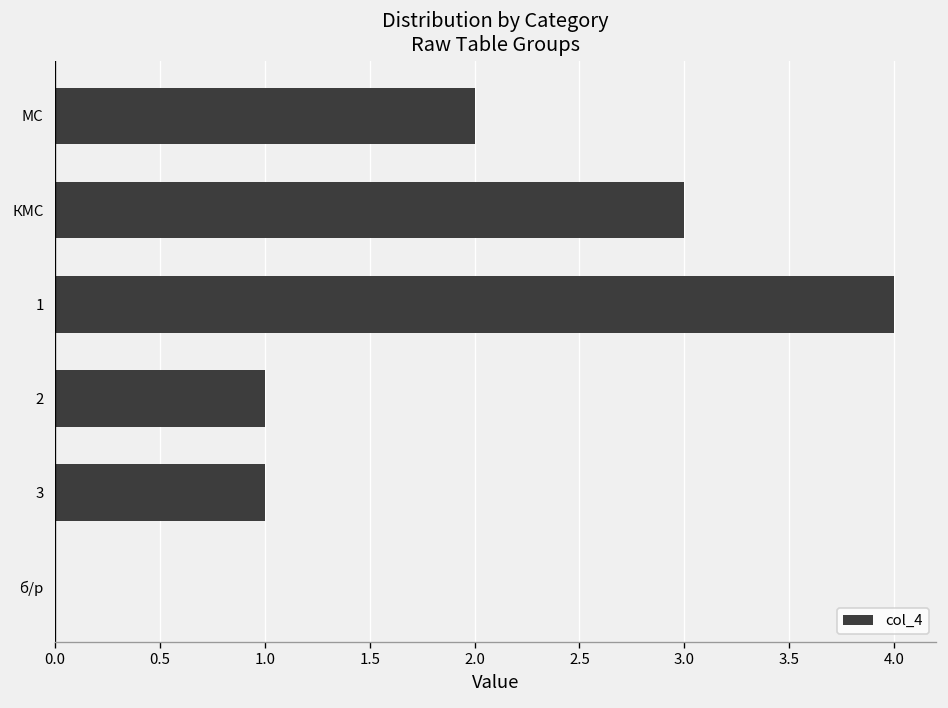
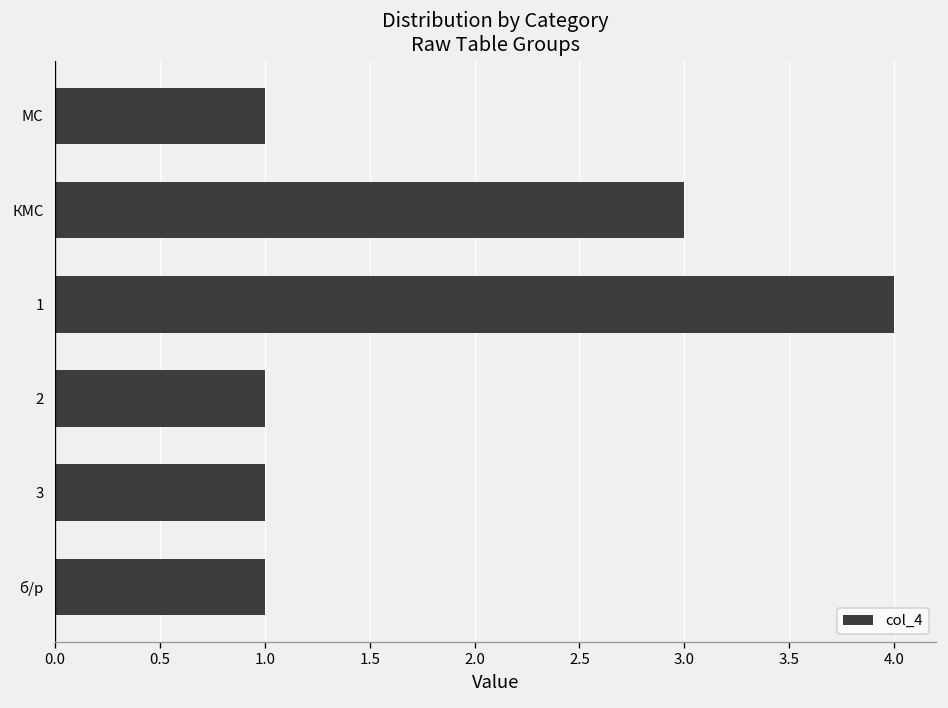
МС: 2 -> 1
б/р: 0 -> 1
